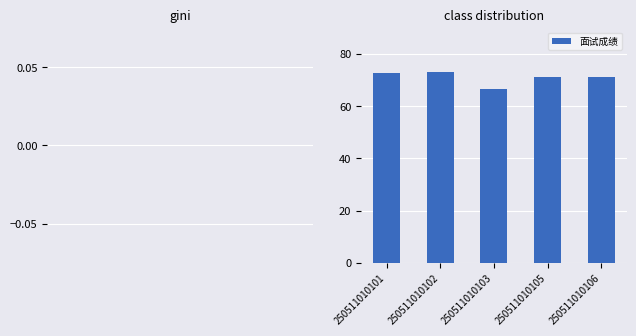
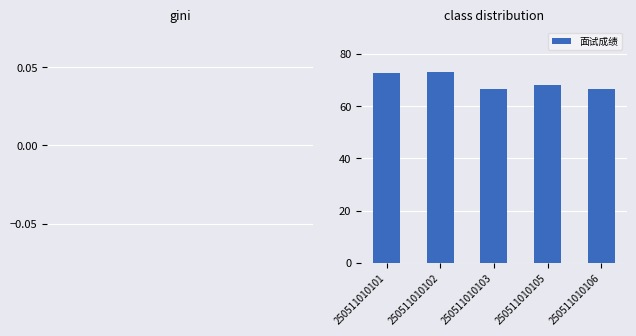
class distribution, 250511010105: 71 -> 68
class distribution, 250511010106: 71 -> 67
